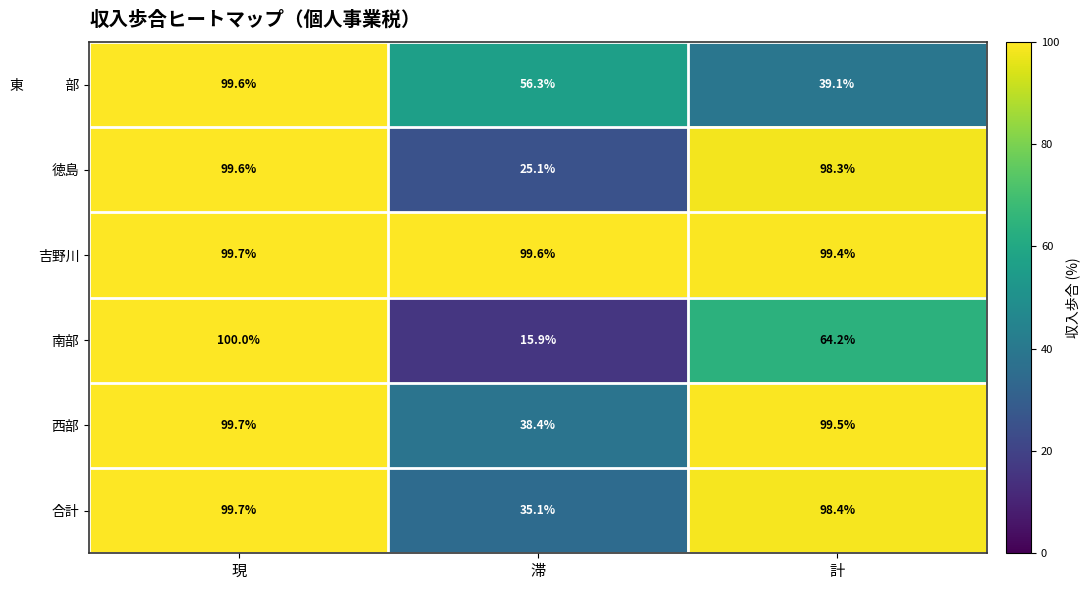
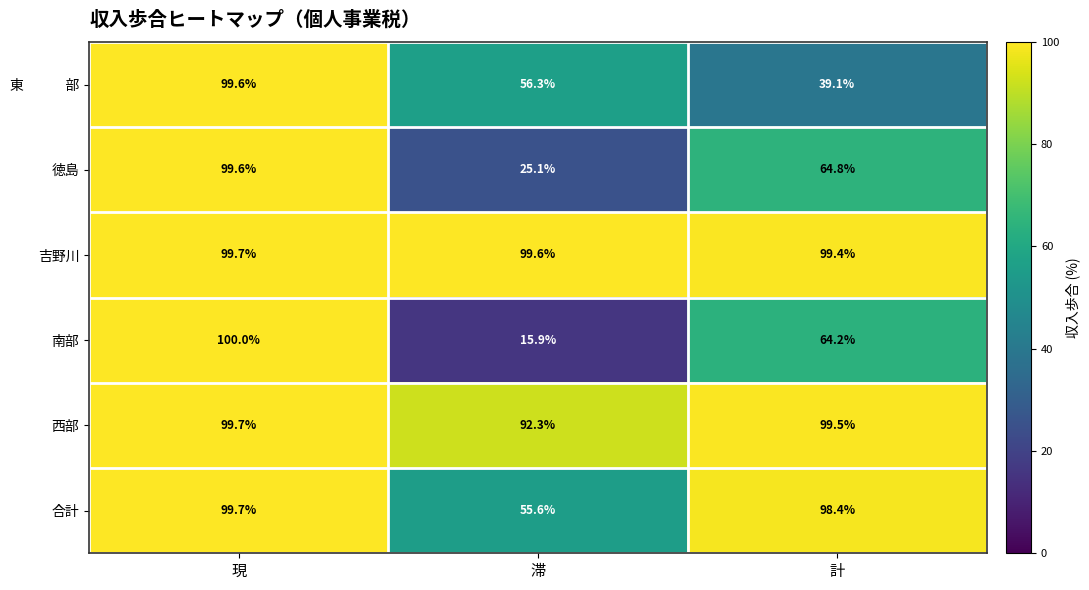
徳島, 計: 98.3% -> 64.8%
西部, 滞: 38.4% -> 92.3%
合計, 滞: 35.1% -> 55.6%
